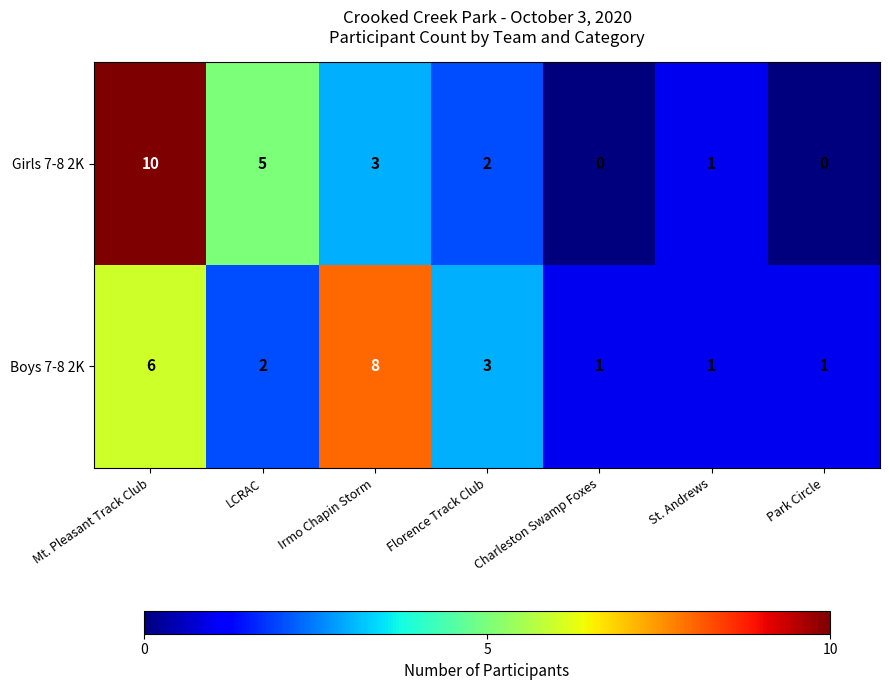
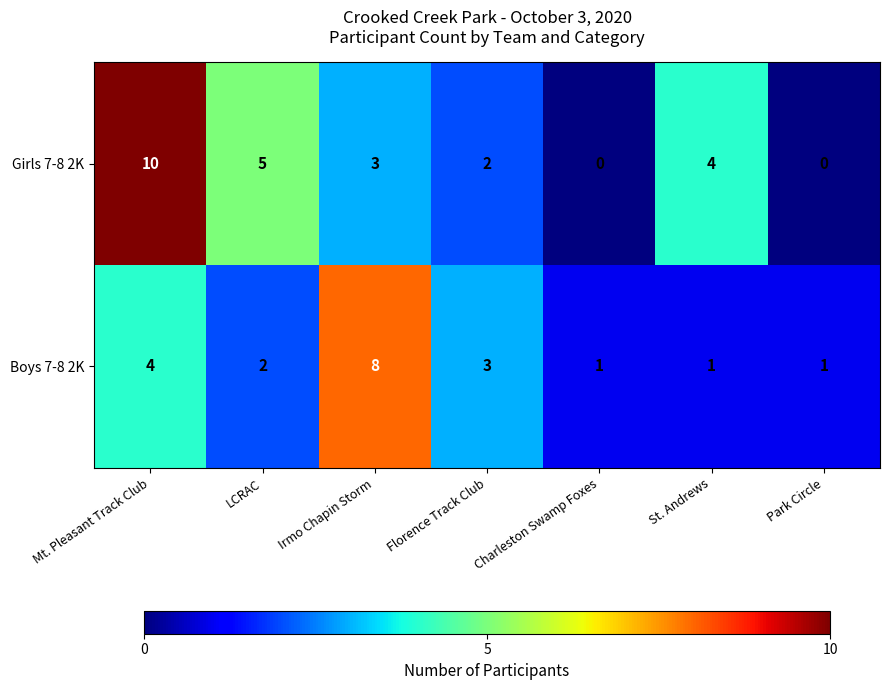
Girls 7-8 2K, St. Andrews: 1 -> 4
Boys 7-8 2K, Mt. Pleasant Track Club: 6 -> 4
